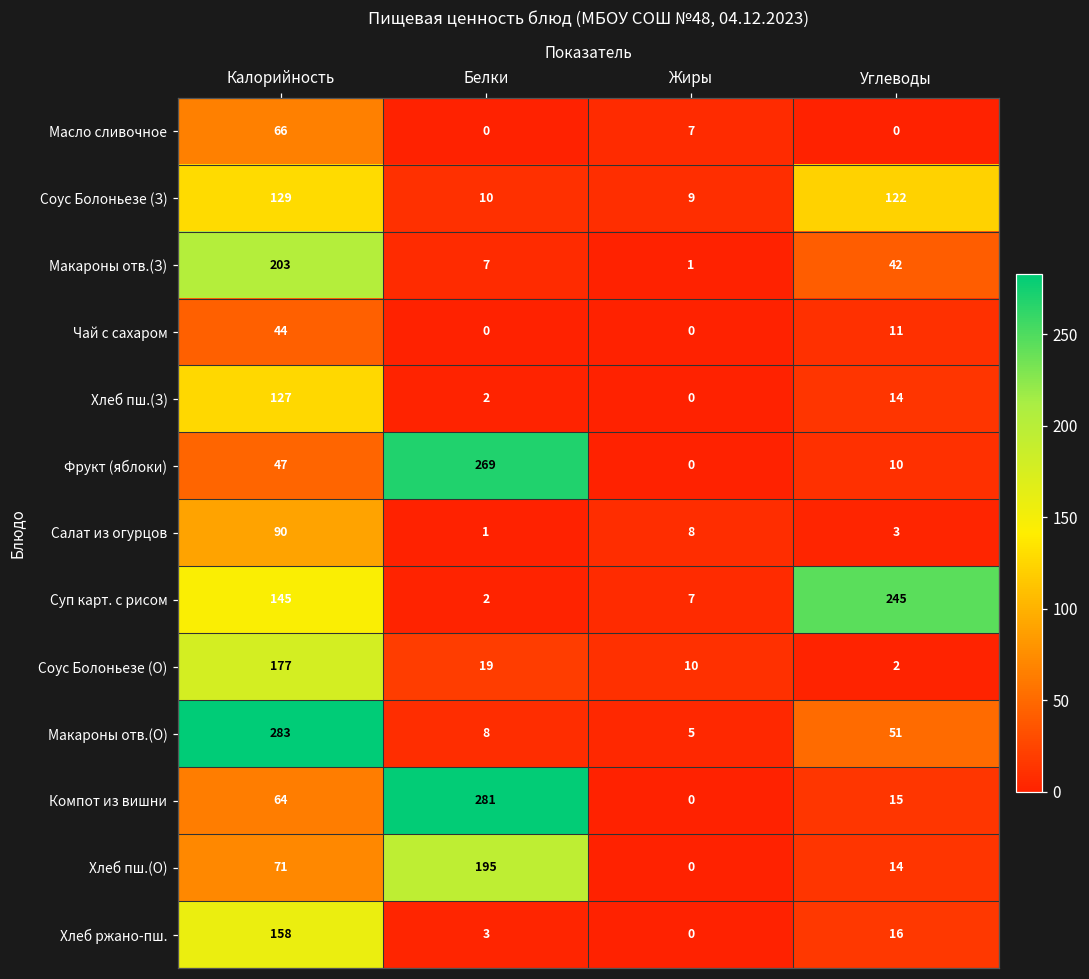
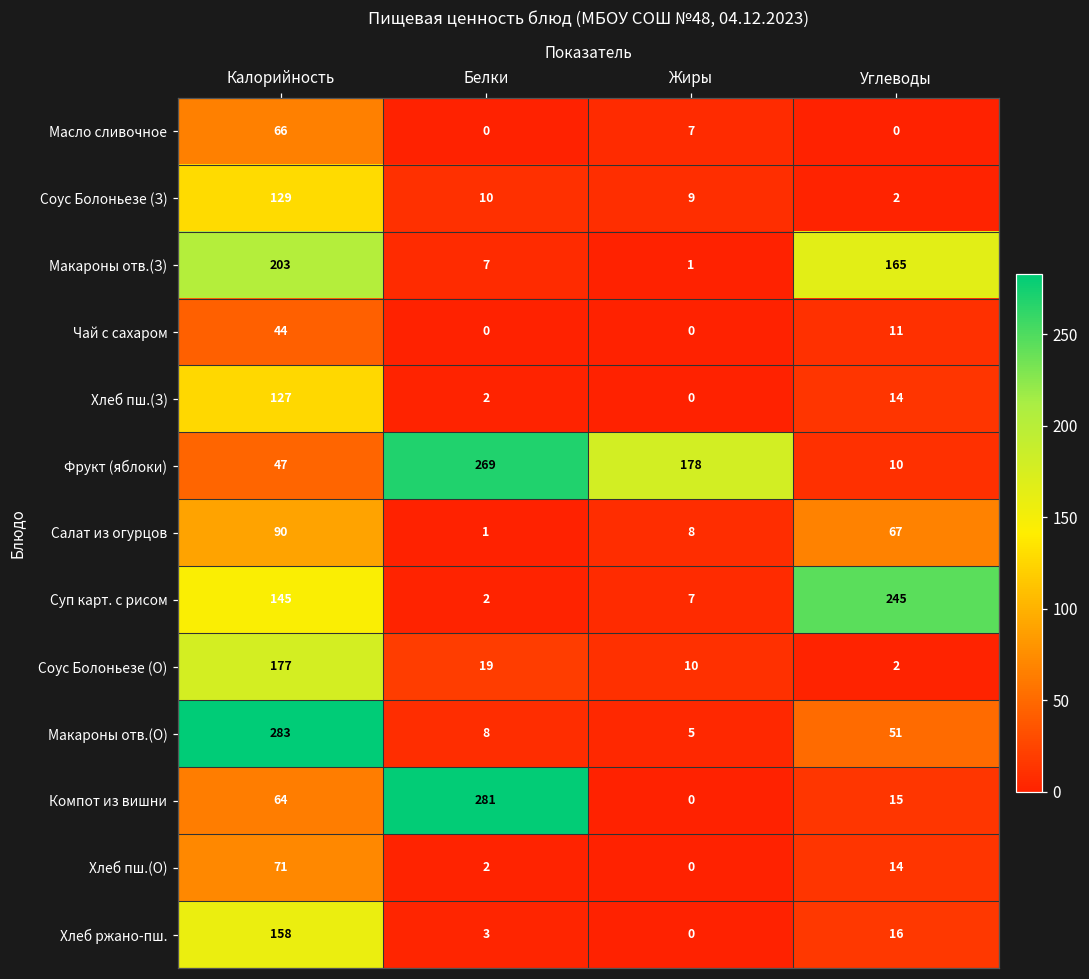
Соус Болоньезе (З), Углеводы: 122 -> 2
Макароны отв.(З), Углеводы: 42 -> 165
Фрукт (яблоки), Жиры: 0 -> 178
Салат из огурцов, Углеводы: 3 -> 67
Хлеб пш.(О), Белки: 195 -> 2
